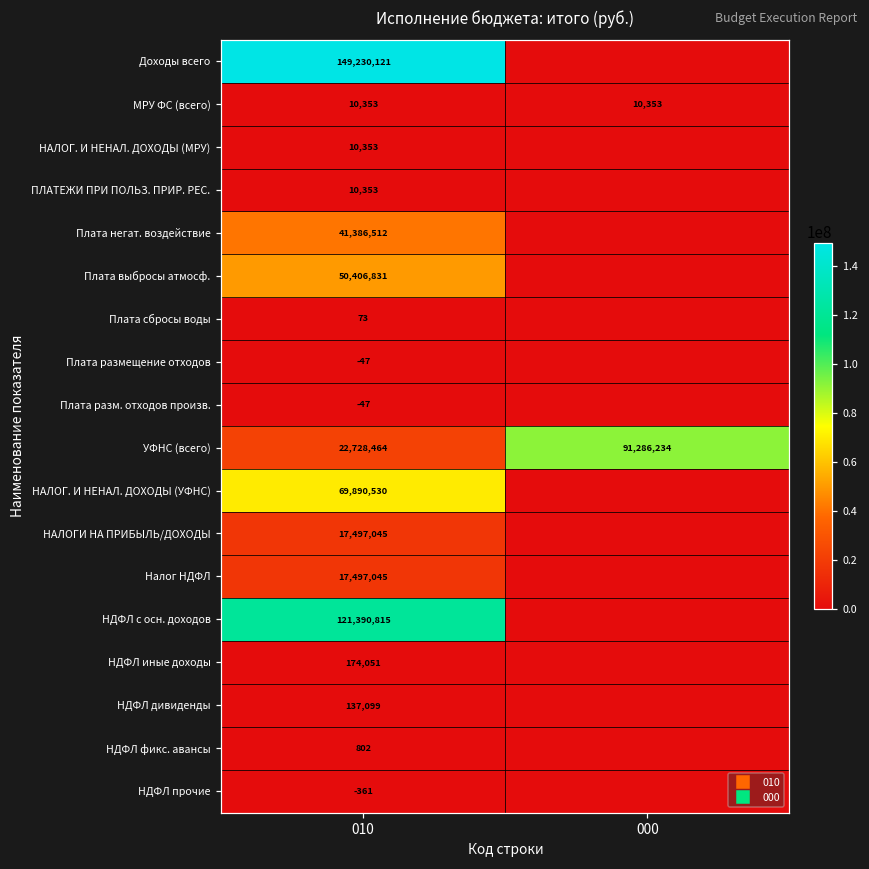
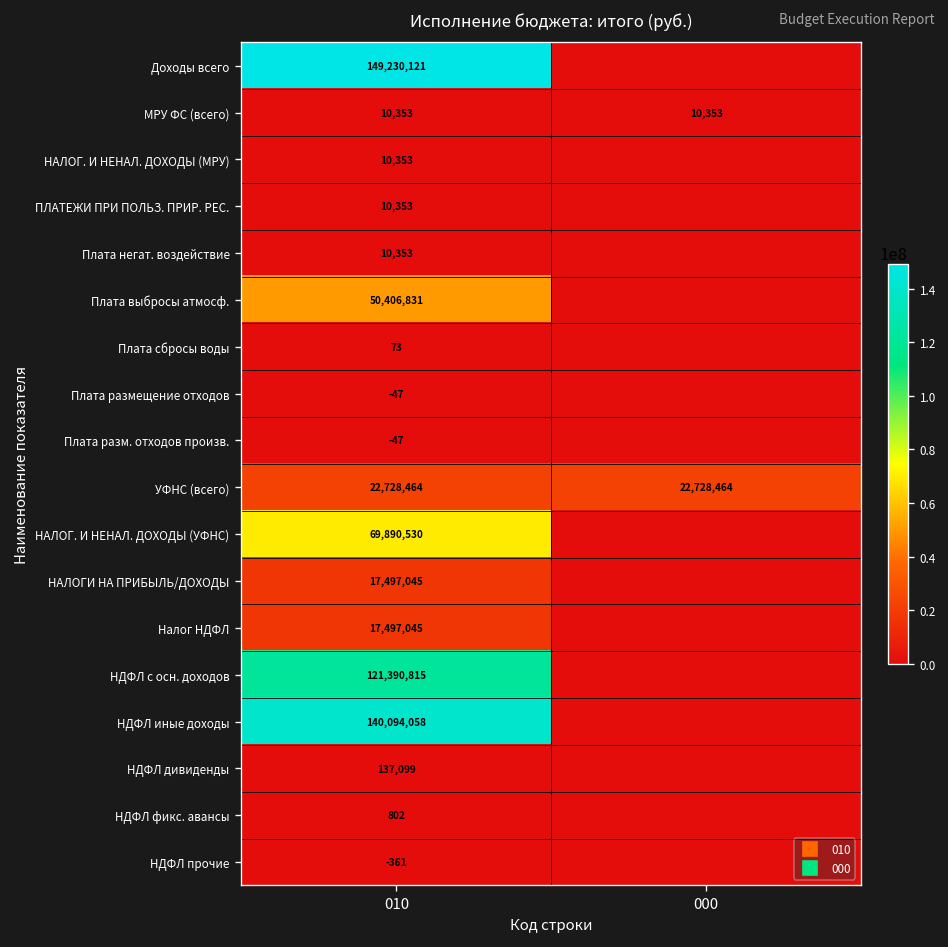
Плата негат. воздействие, 010: 41,386,512 -> 10,353
УФНС (всего), 000: 91,286,234 -> 22,728,464
НДФЛ иные доходы, 010: 174,051 -> 140,094,058
